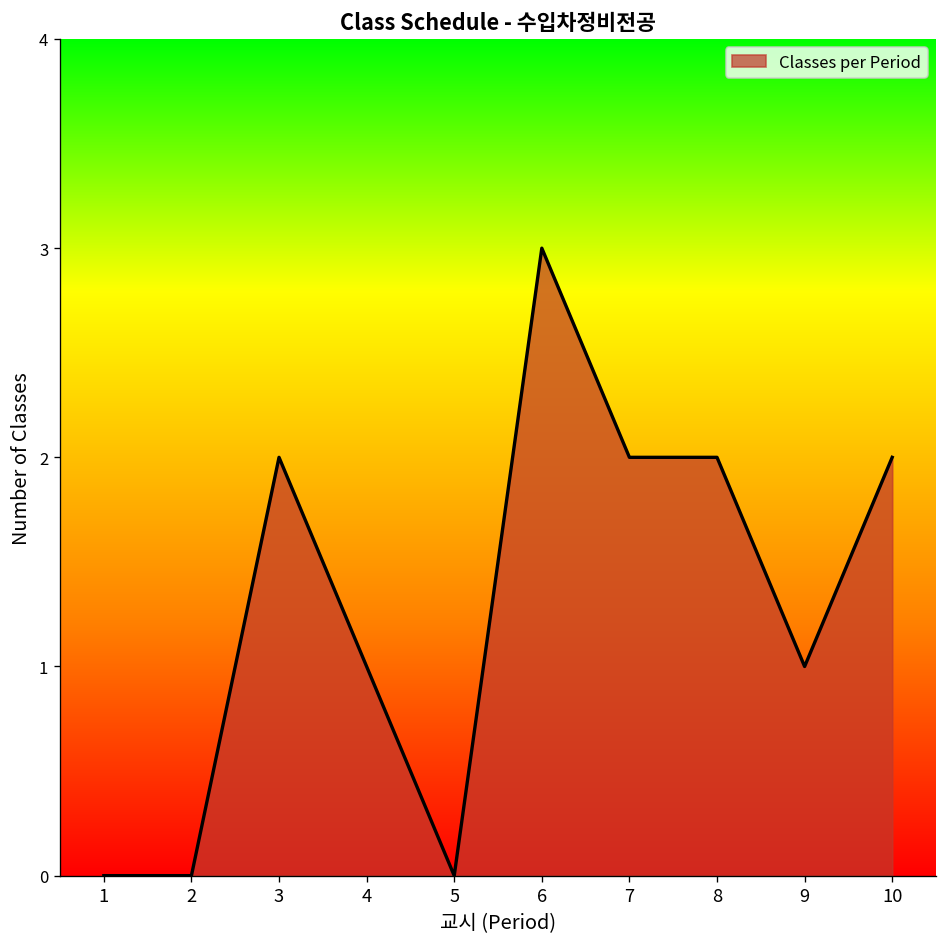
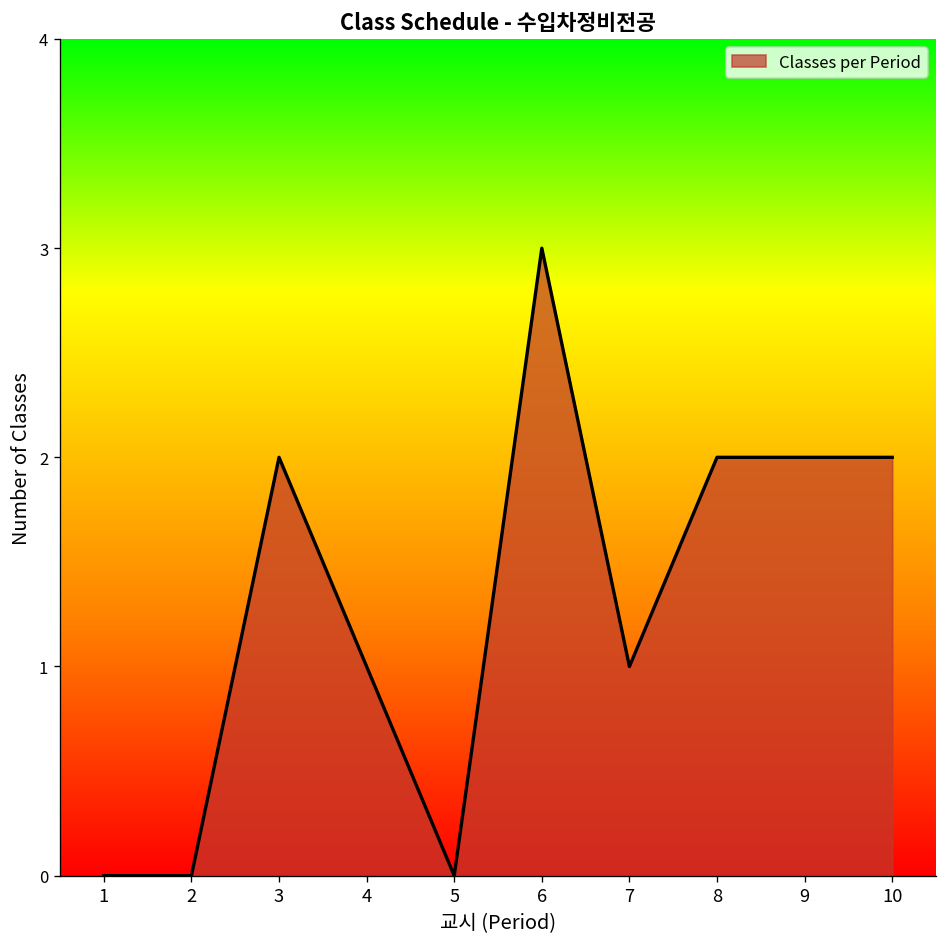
7: 2 -> 1
9: 1 -> 2
